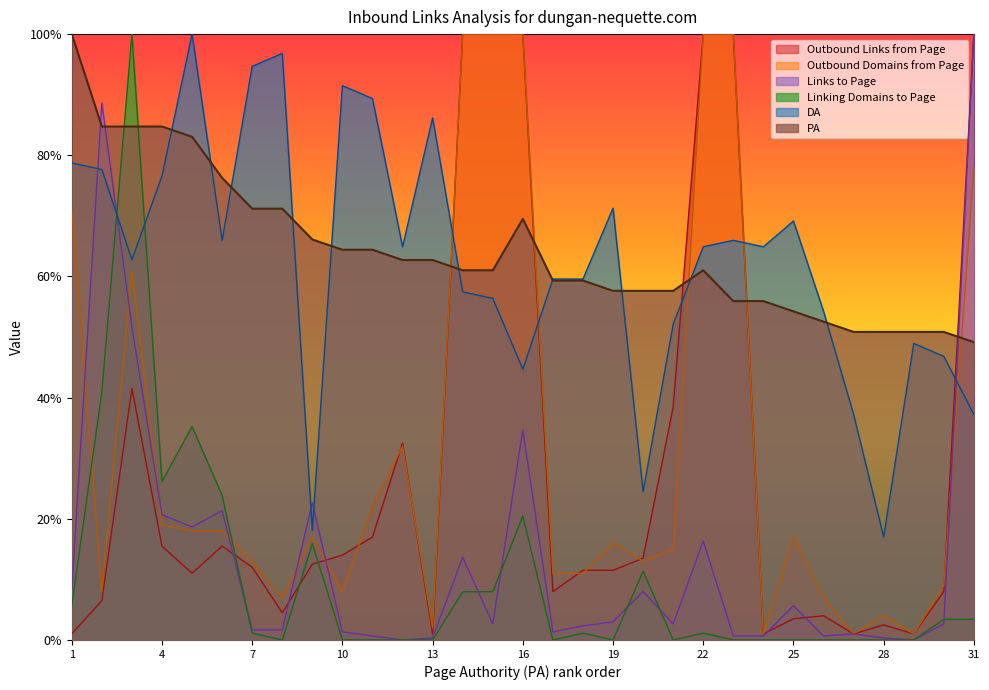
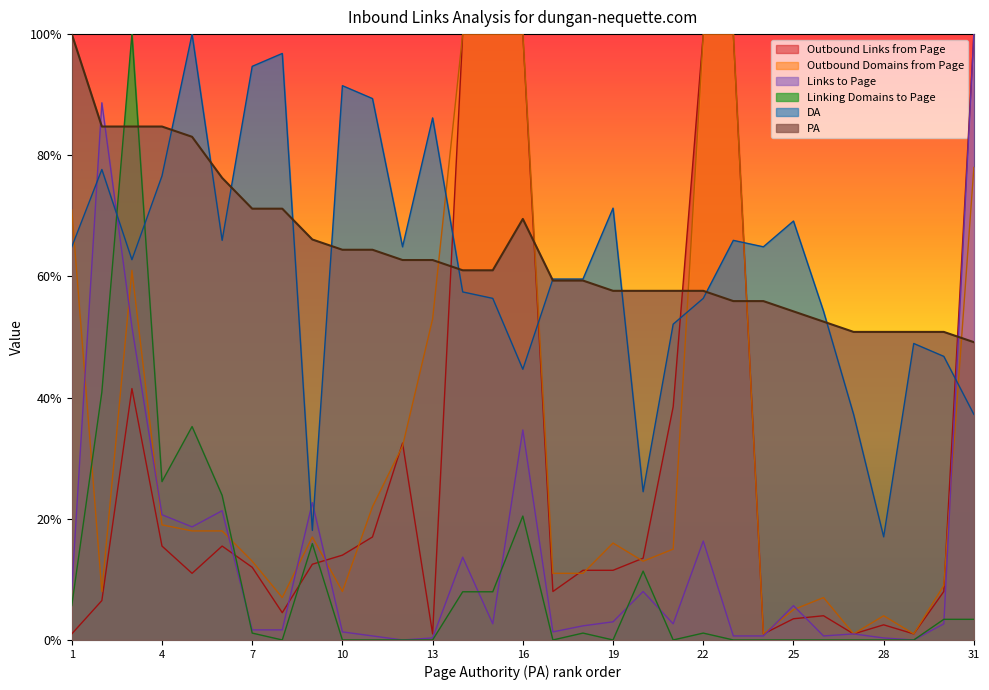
DA, 1: 79% -> 65%
Outbound Domains from Page, 13: 2% -> 53%
DA, 22: 65% -> 56%
PA, 22: 61% -> 58%
Outbound Domains from Page, 25: 17% -> 5%
